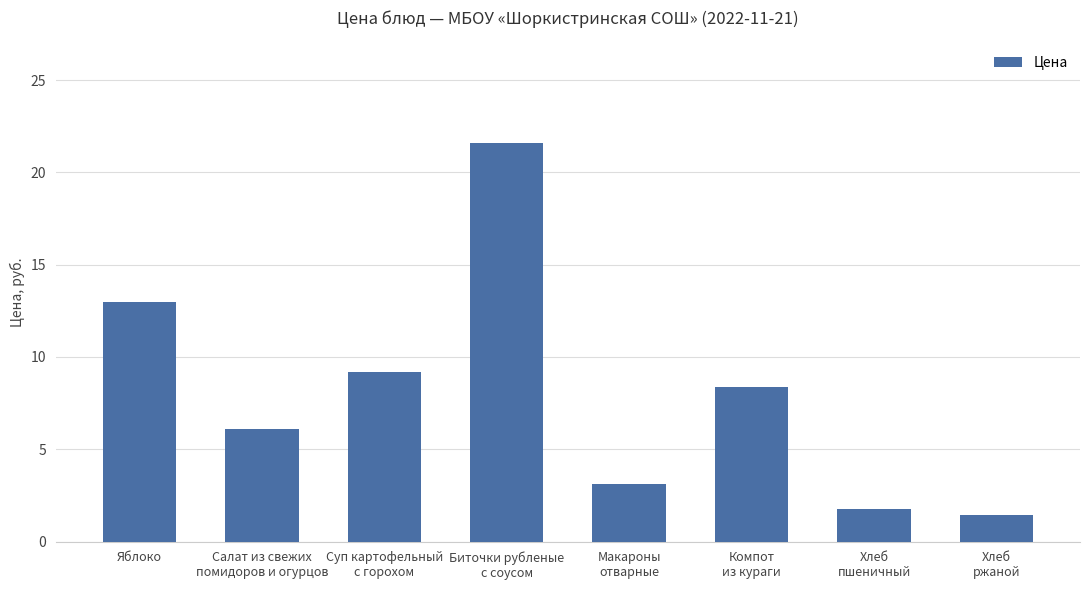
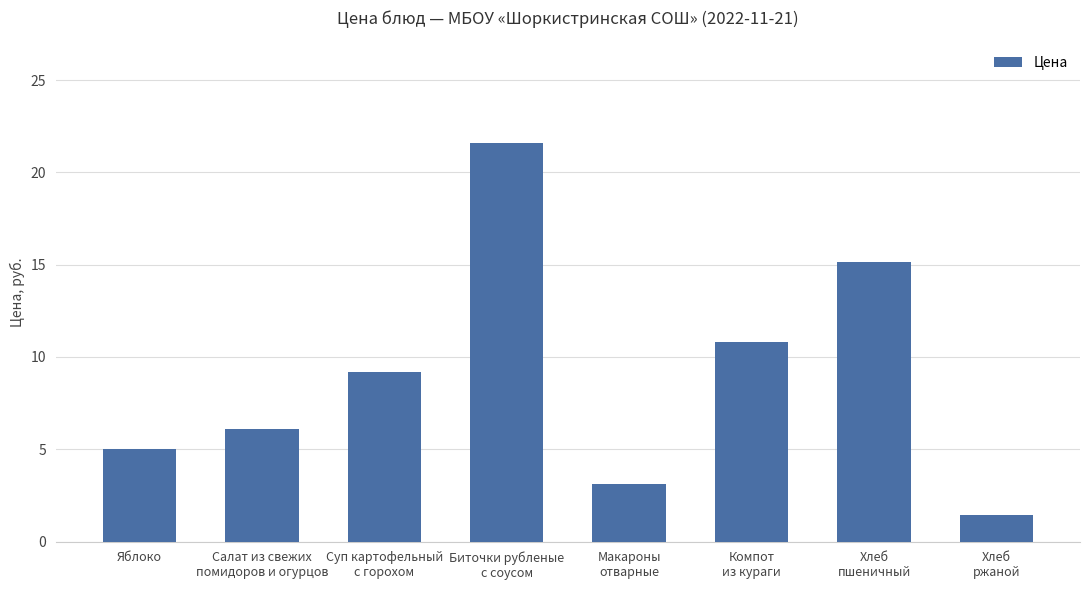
Яблоко: 13 -> 5
Компот из кураги: 8.4 -> 10.8
Хлеб пшеничный: 1.8 -> 15.1
